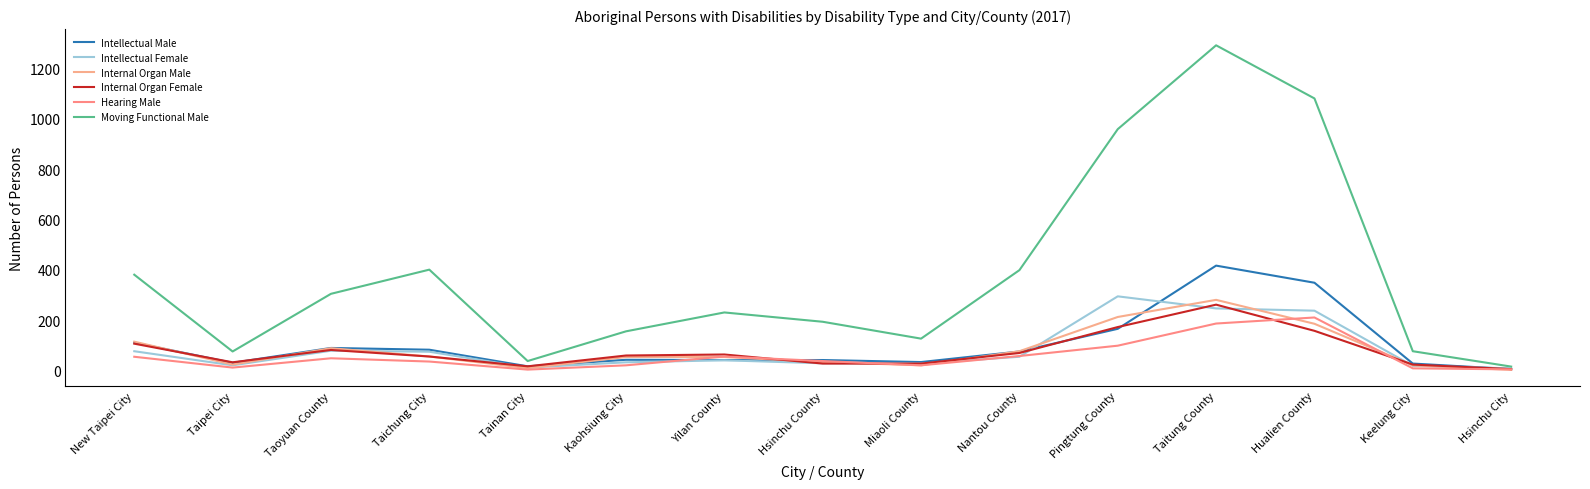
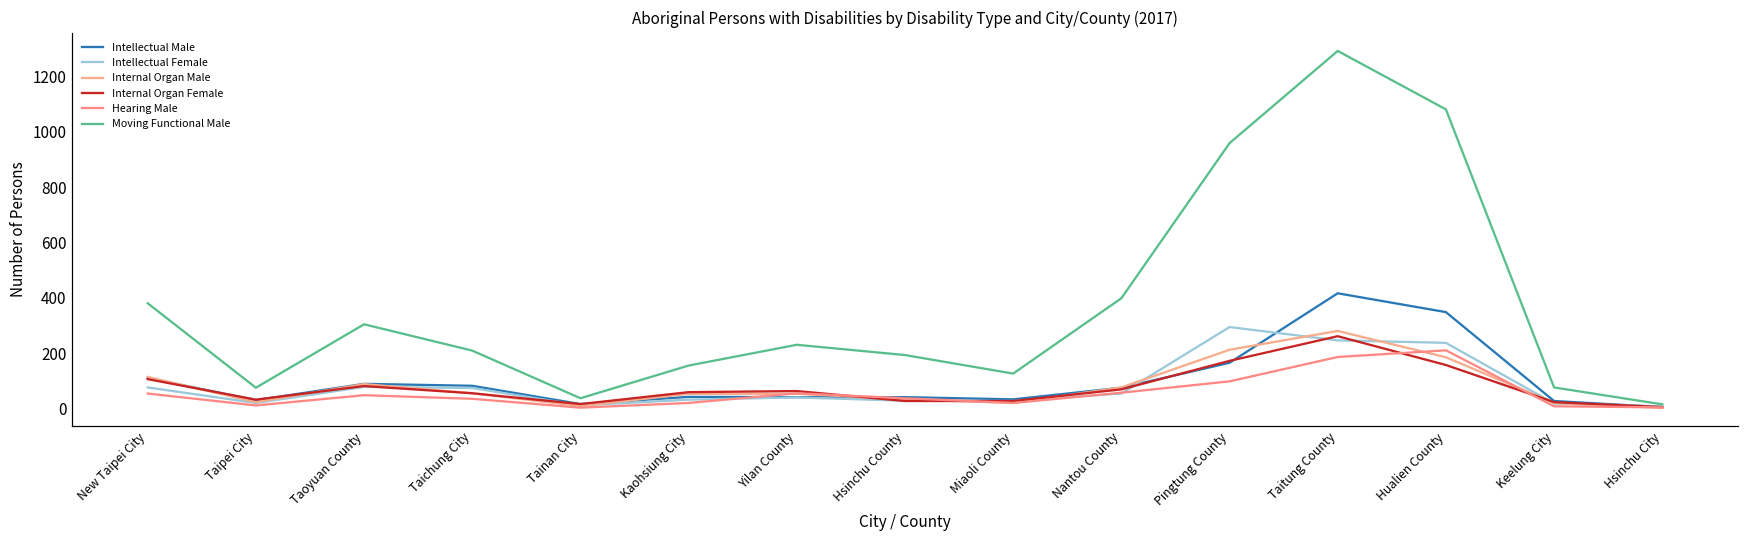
Moving Functional Male, Taichung City: 400 -> 210
